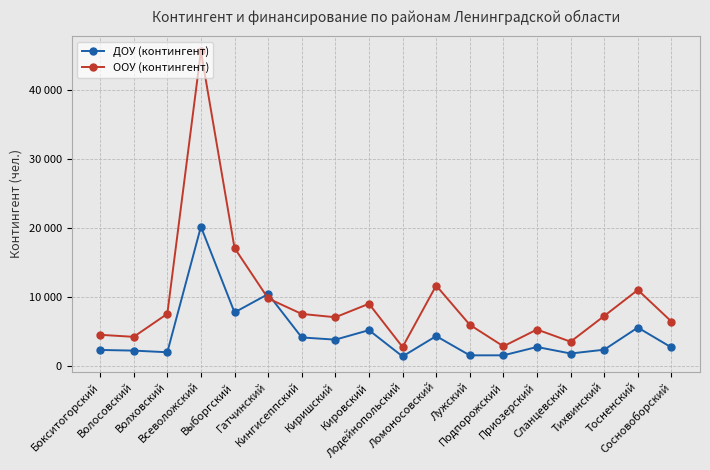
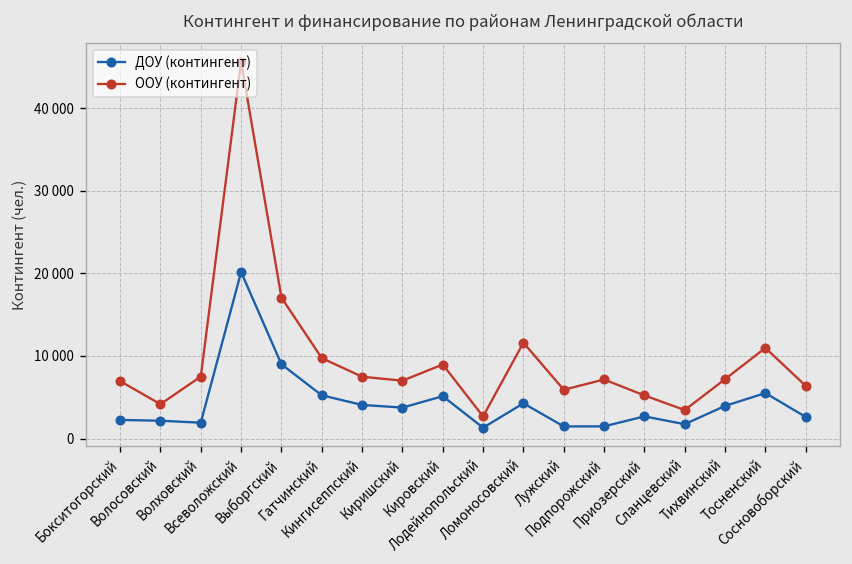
ООУ (контингент), Бокситогорский: 4000 -> 7000
ДОУ (контингент), Выборгский: 8000 -> 9000
ДОУ (контингент), Гатчинский: 10000 -> 5000
ООУ (контингент), Подпорожский: 3000 -> 7000
ДОУ (контингент), Тихвинский: 2000 -> 4000
